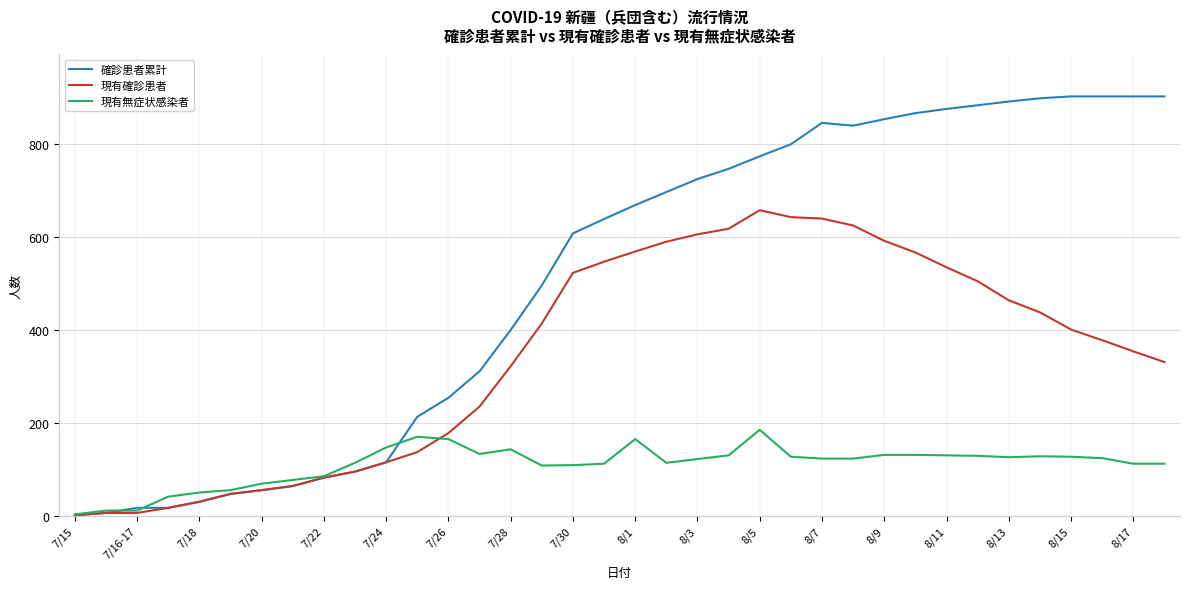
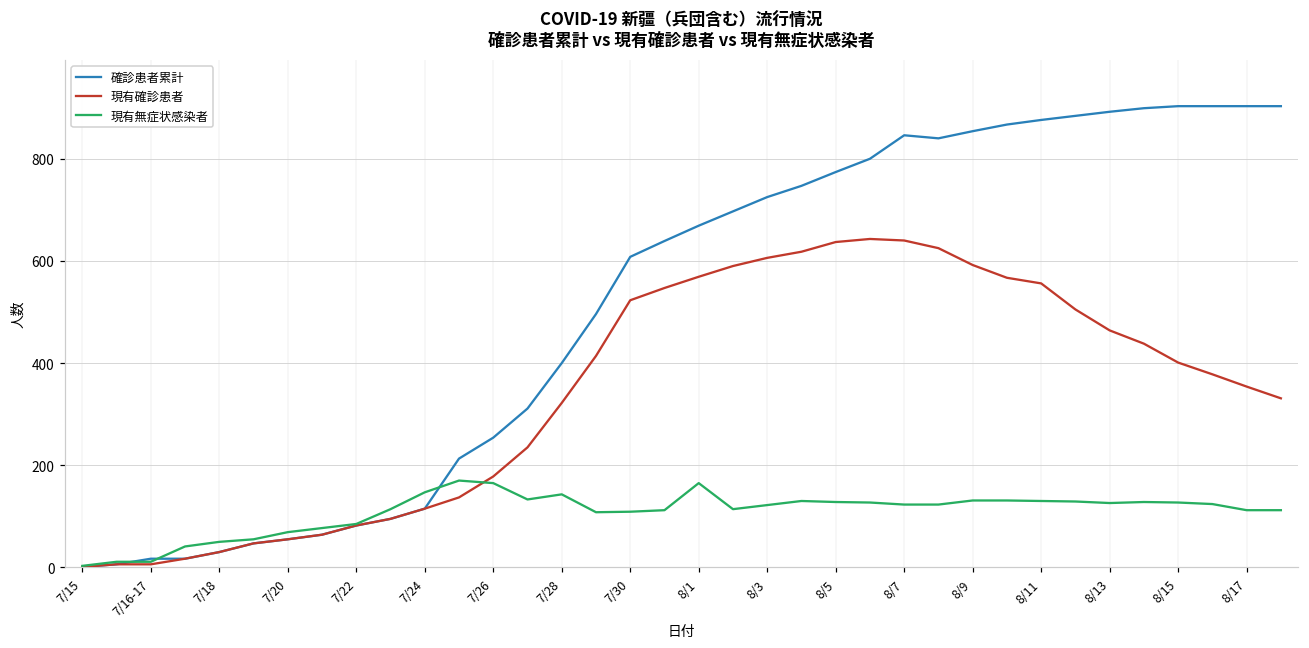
現有確診患者, 8/5: 660 -> 640
現有無症状感染者, 8/5: 190 -> 130
現有確診患者, 8/11: 540 -> 560
